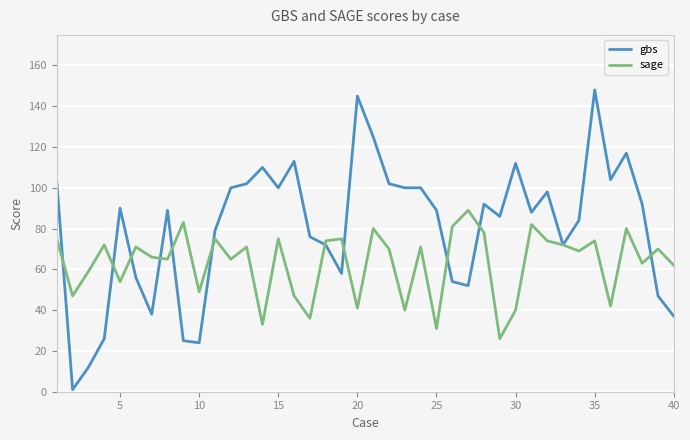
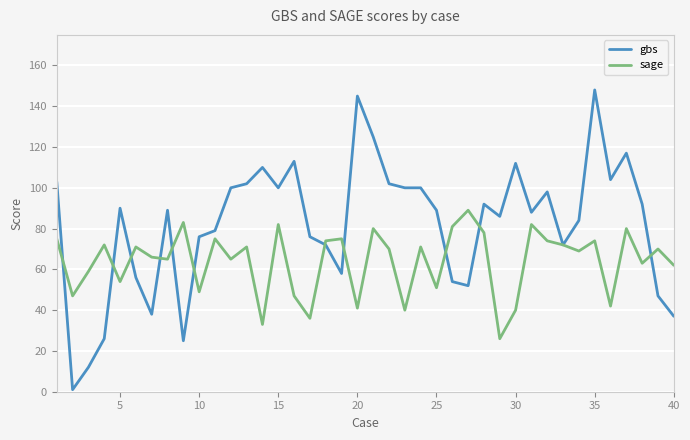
gbs, 10: 24 -> 76
sage, 15: 75 -> 82
sage, 25: 31 -> 51
